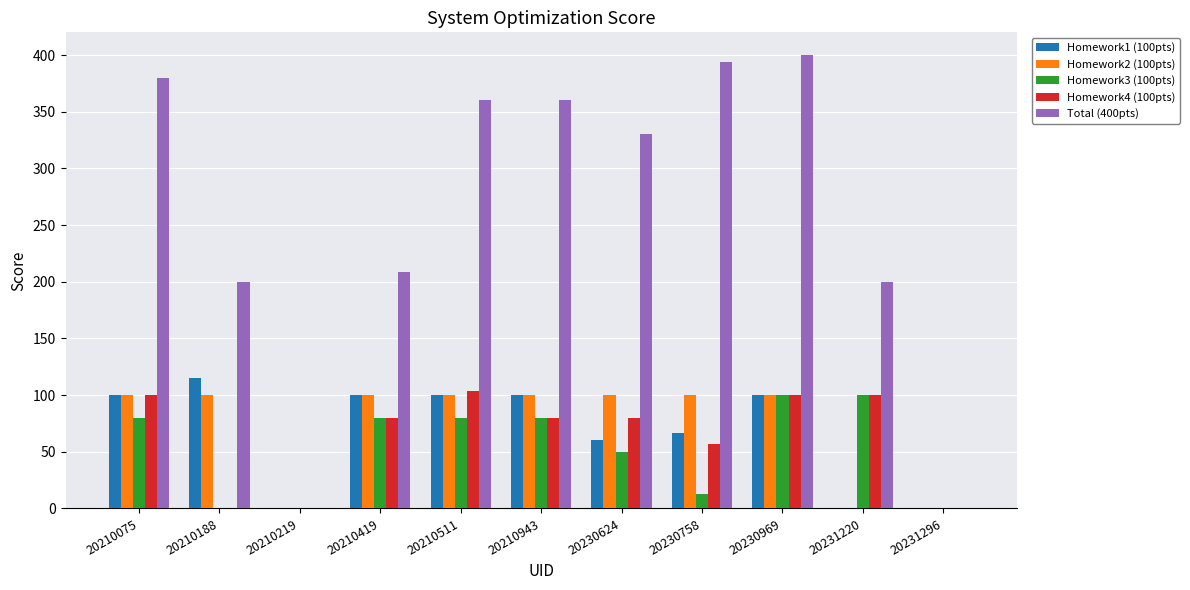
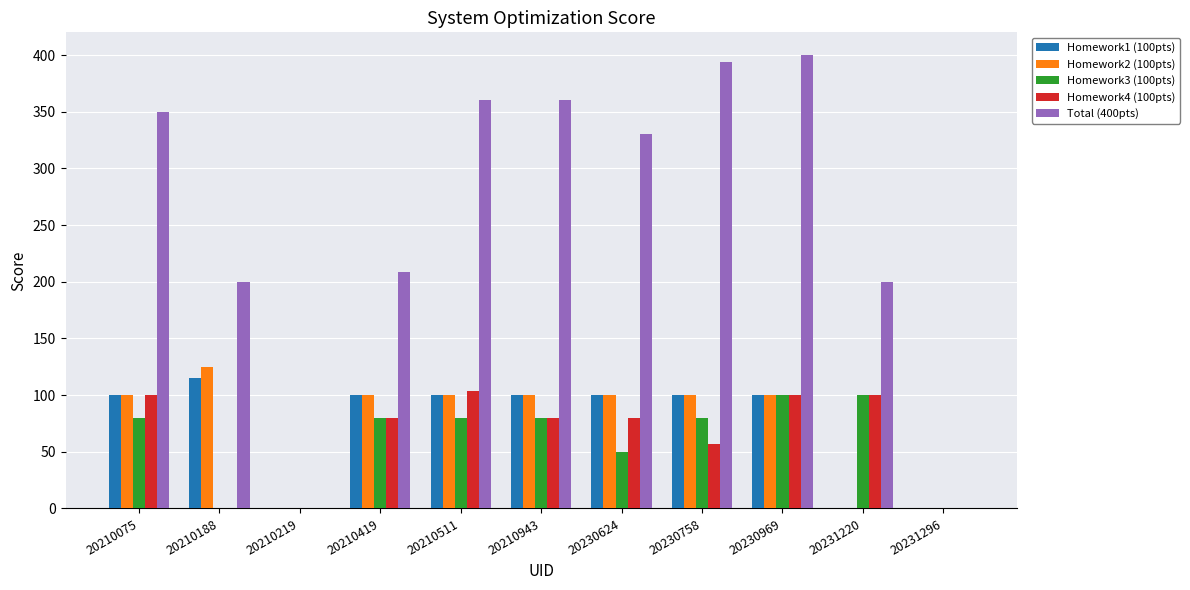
Total (400pts), 20210075: 380 -> 350
Homework2 (100pts), 20210188: 100 -> 125
Homework1 (100pts), 20230624: 60 -> 100
Homework1 (100pts), 20230758: 67 -> 100
Homework3 (100pts), 20230758: 13 -> 80
